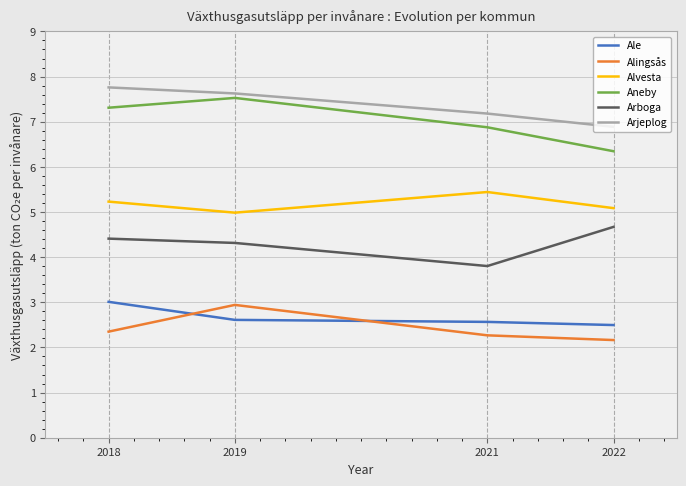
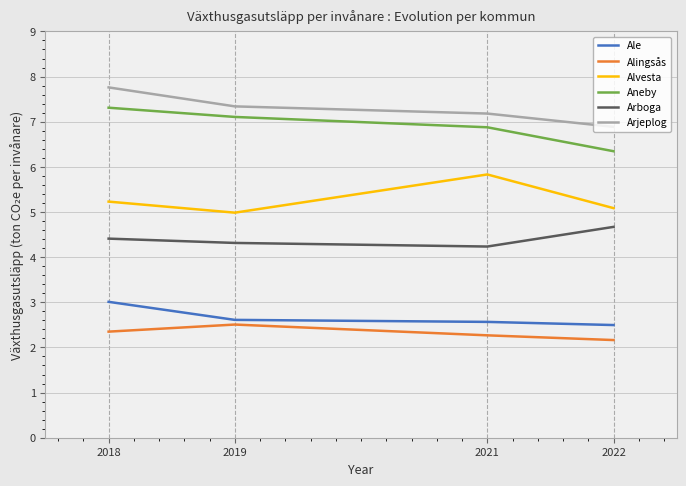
Alingsås, 2019: 2.9 -> 2.5
Aneby, 2019: 7.5 -> 7.1
Arjeplog, 2019: 7.6 -> 7.3
Alvesta, 2021: 5.4 -> 5.8
Arboga, 2021: 3.8 -> 4.2
